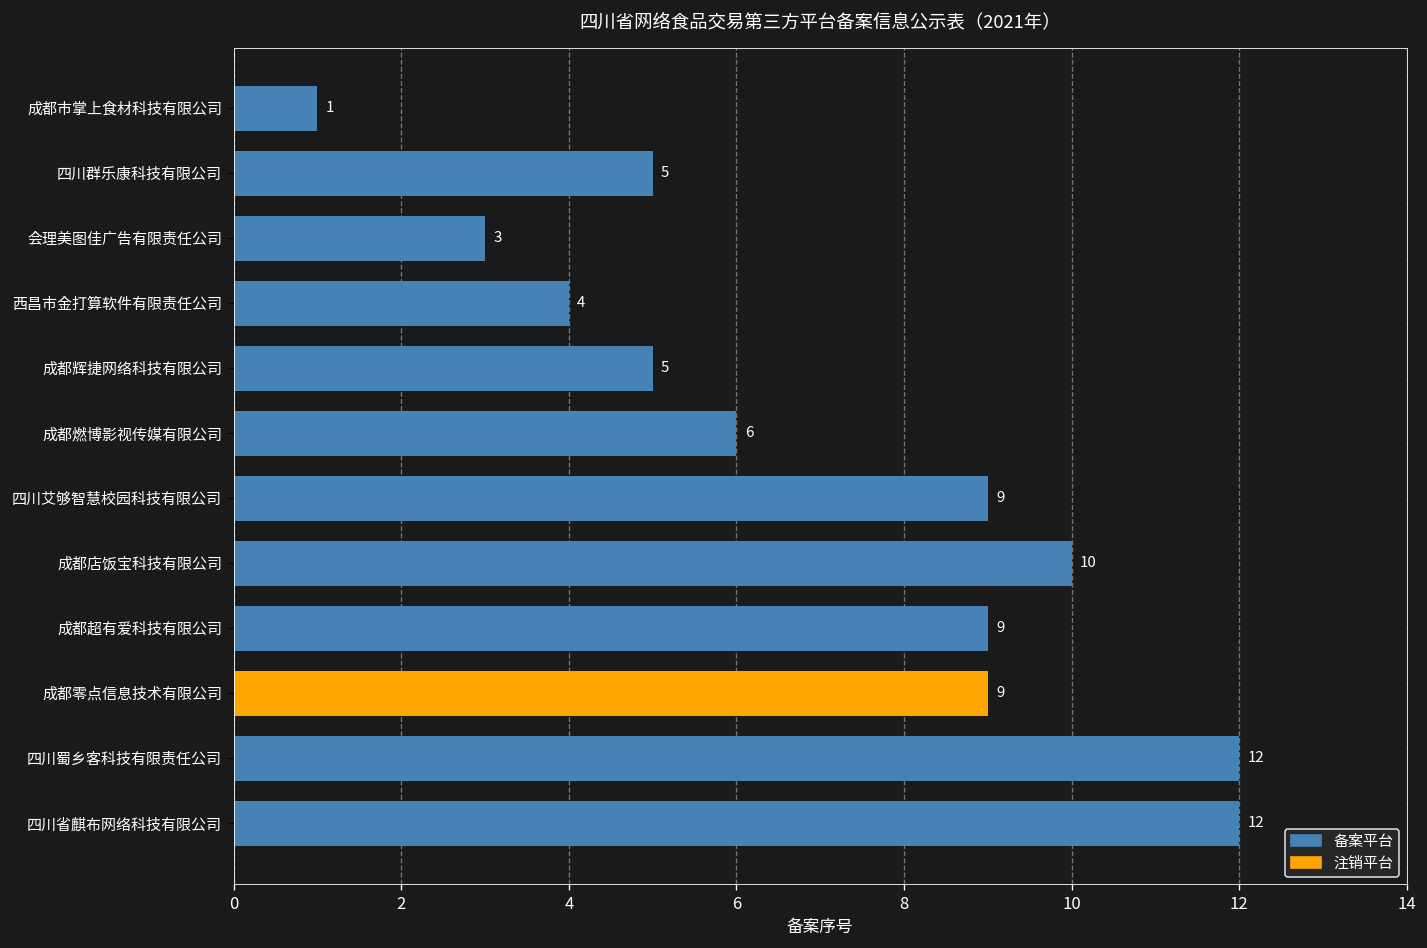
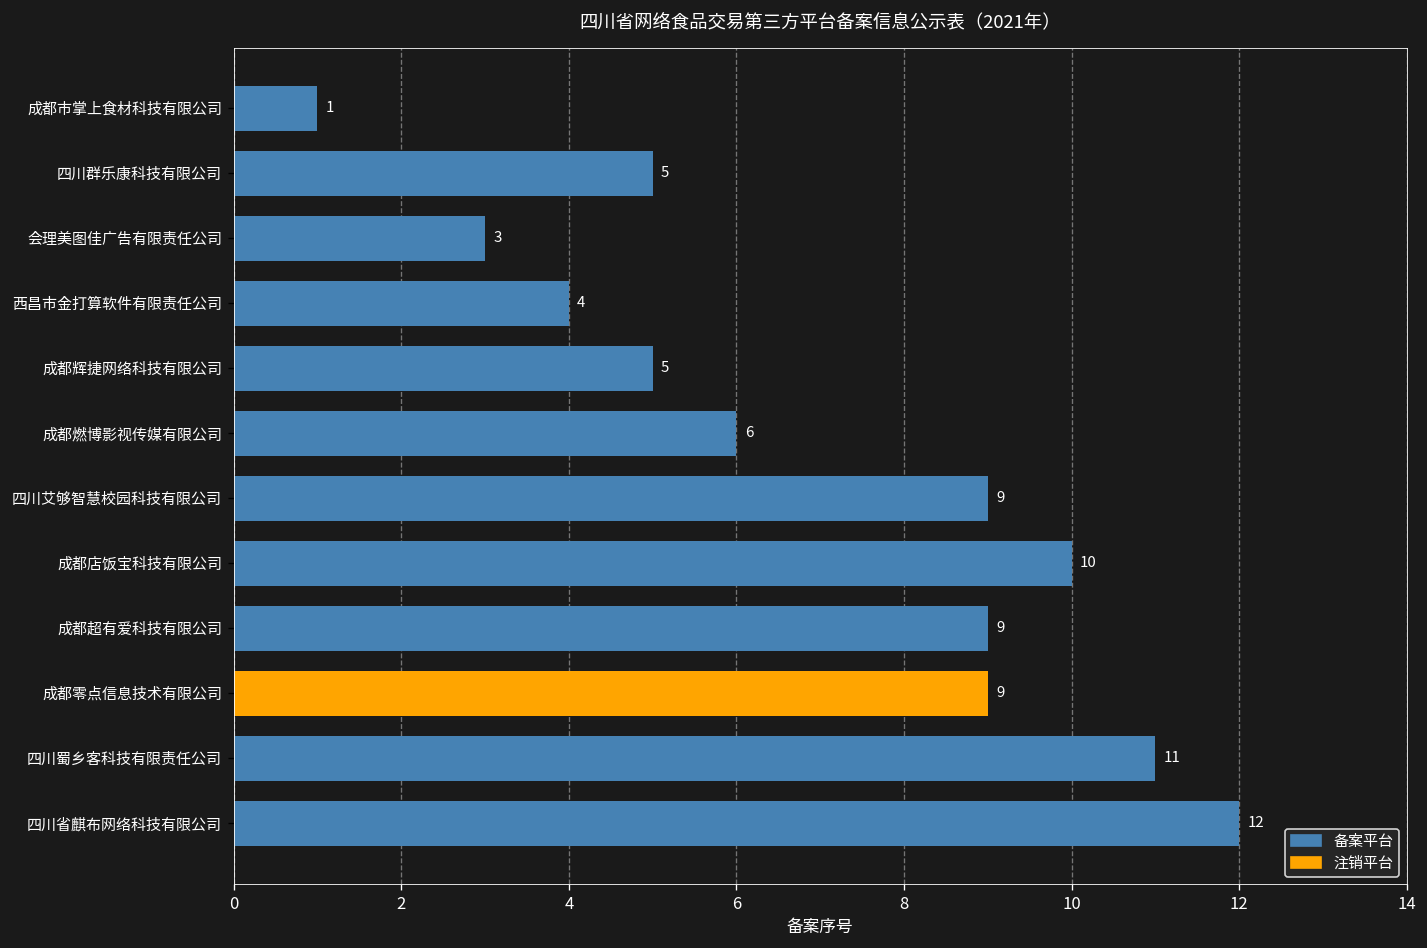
四川蜀乡客科技有限责任公司: 12 -> 11
